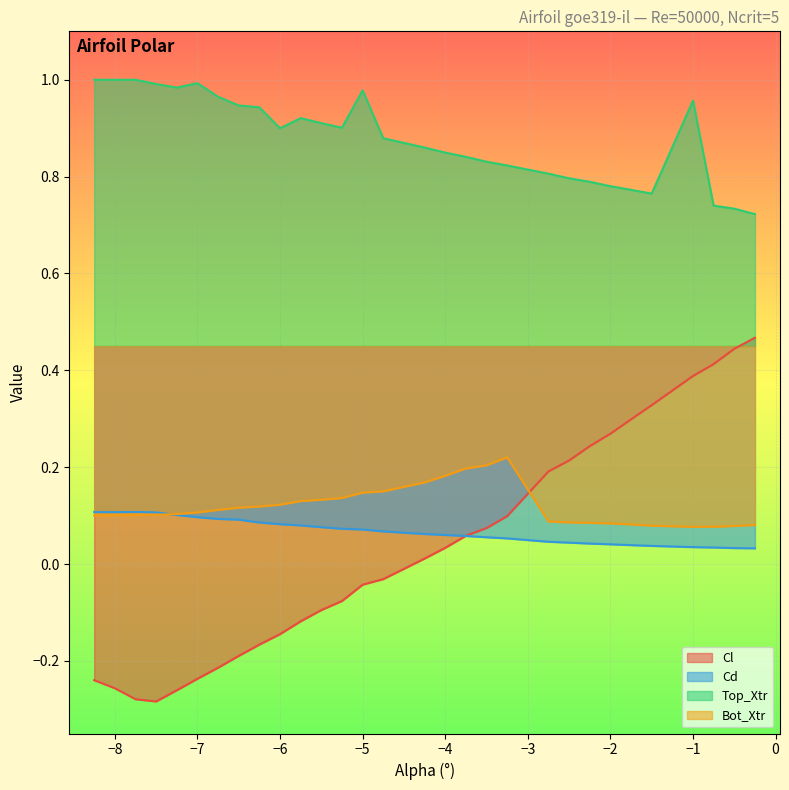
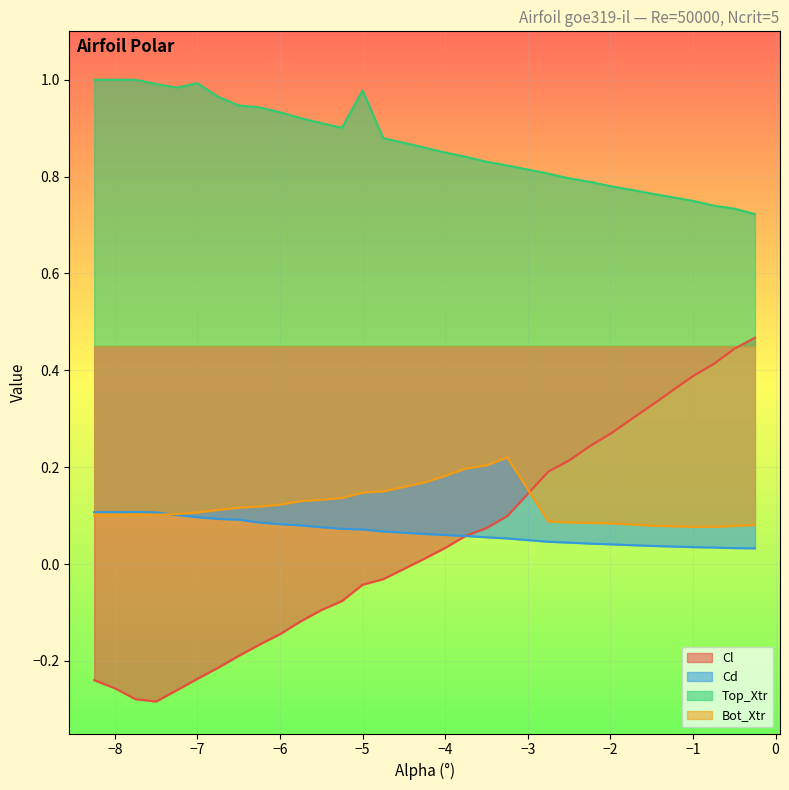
Top_Xtr, −6: 0.90 -> 0.93
Top_Xtr, −1: 0.96 -> 0.75
